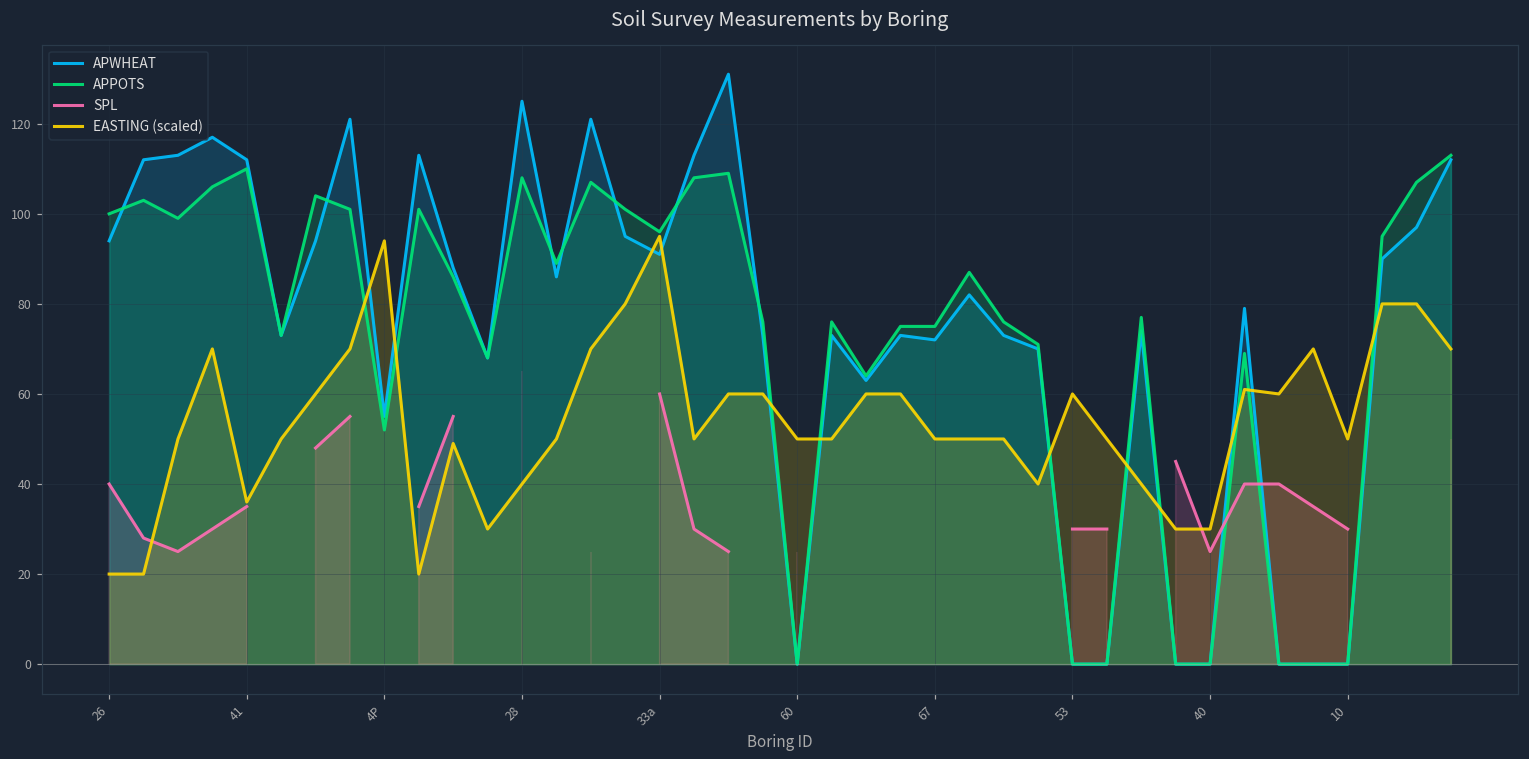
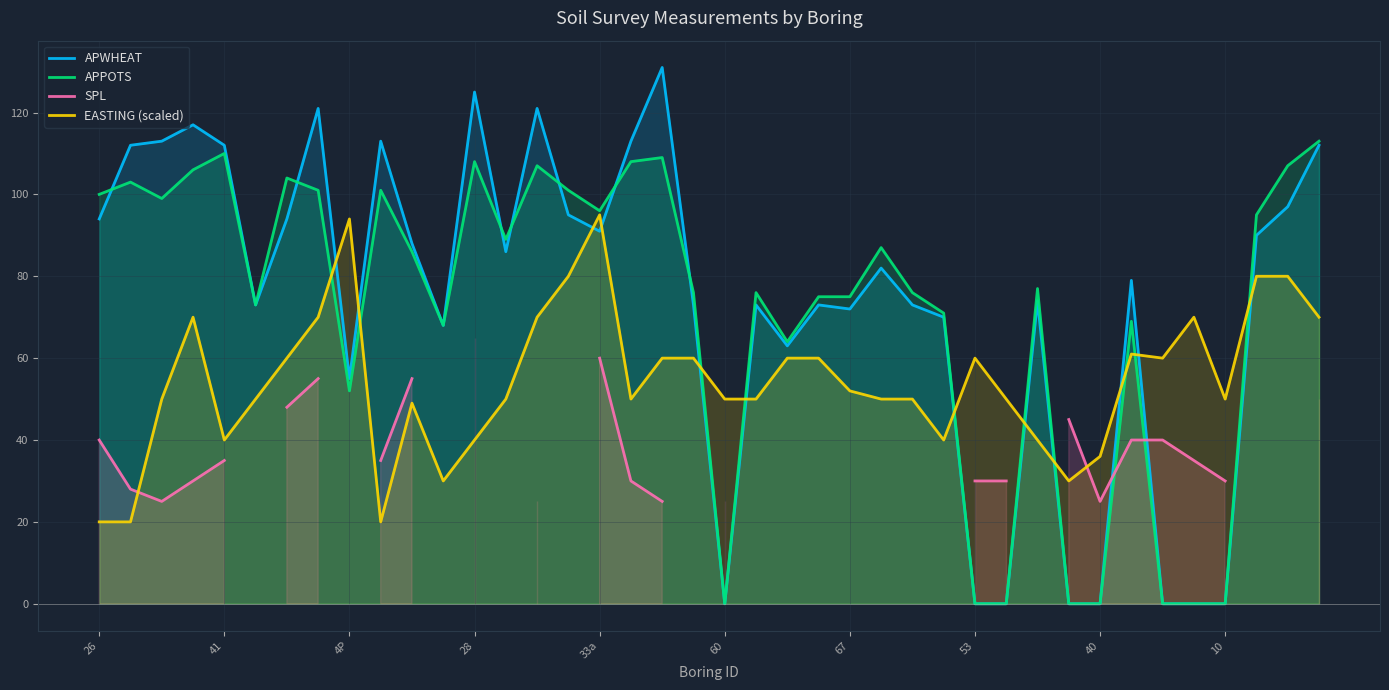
EASTING (scaled), 41: 36 -> 40
EASTING (scaled), 67: 50 -> 52
EASTING (scaled), 40: 30 -> 36
